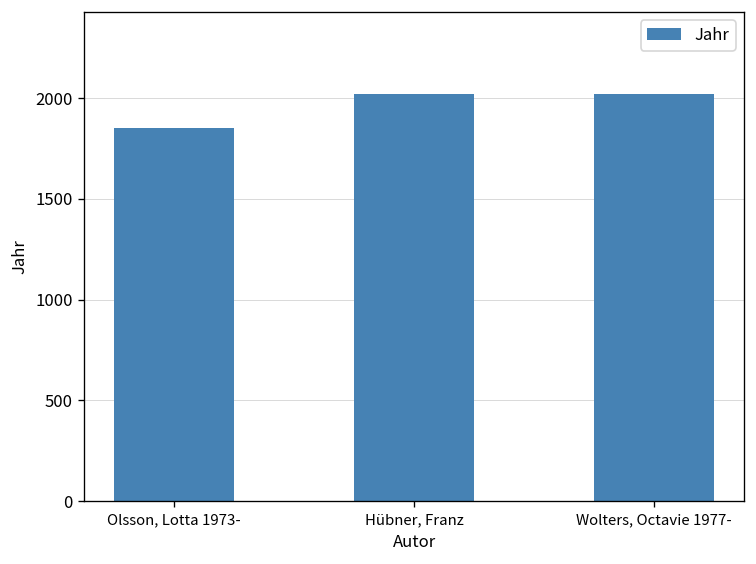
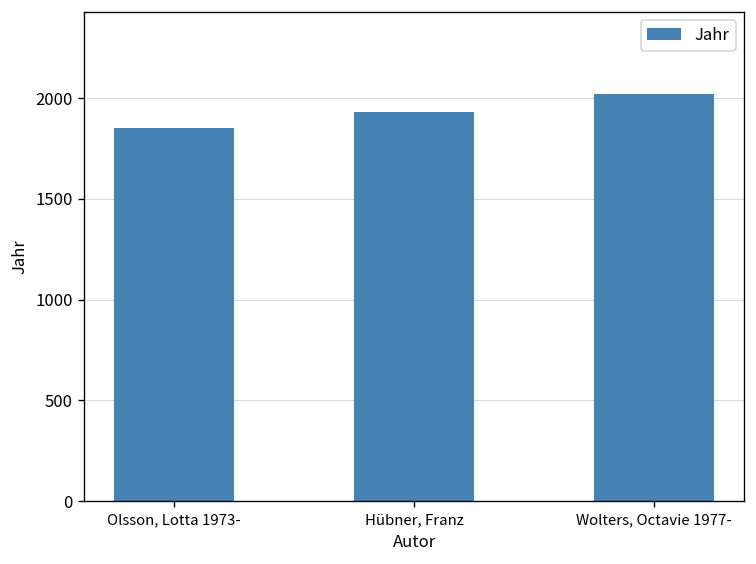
Hübner, Franz: 2020 -> 1930
